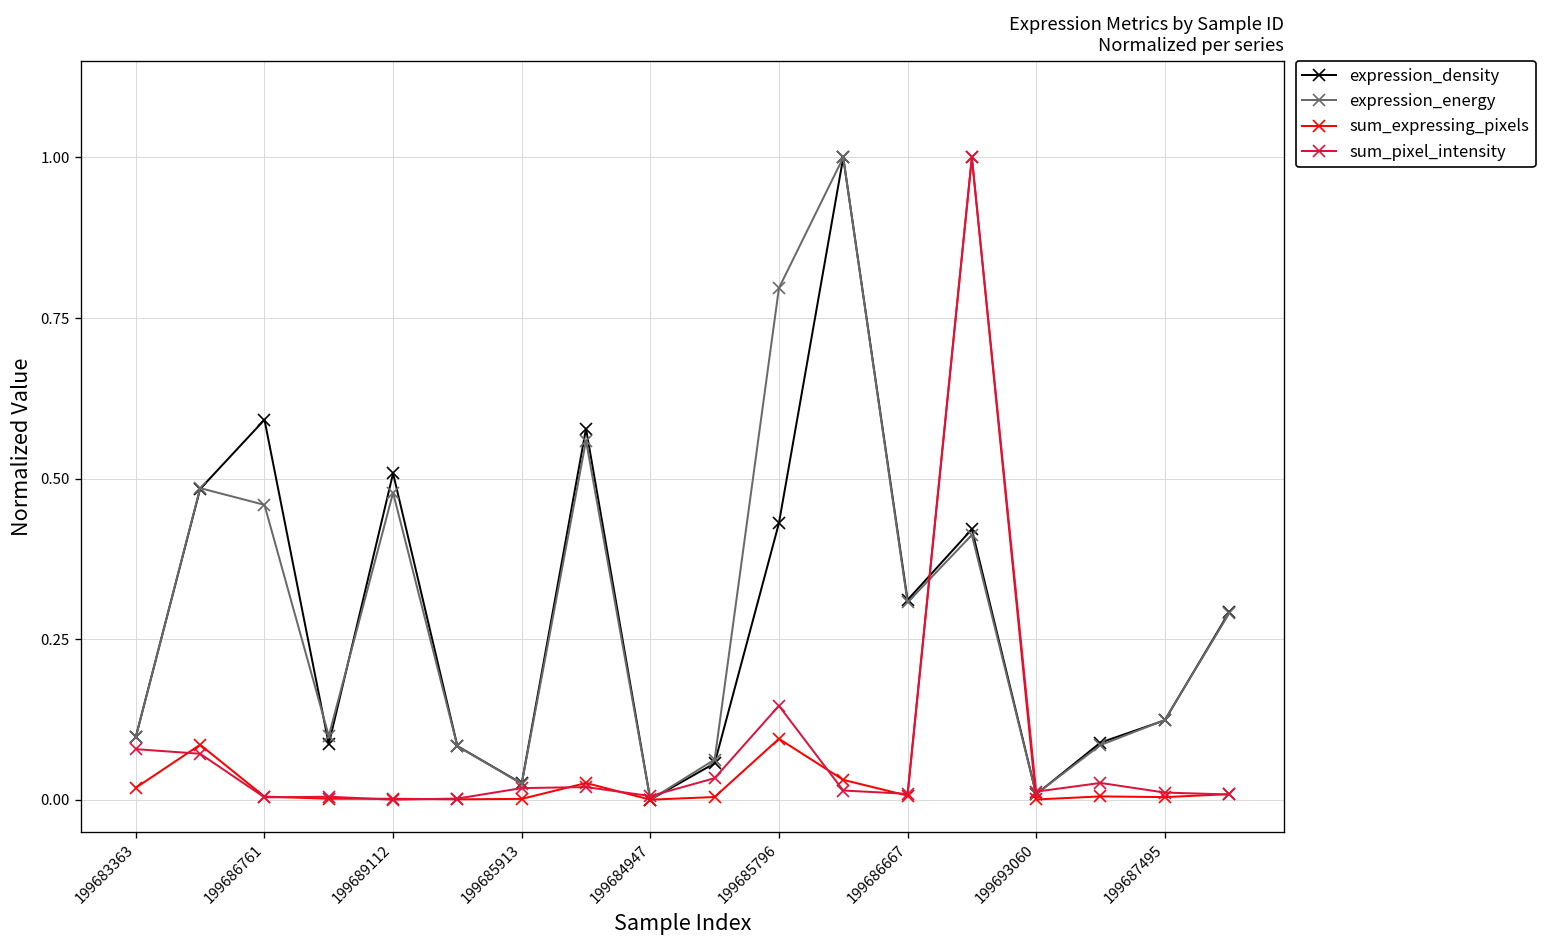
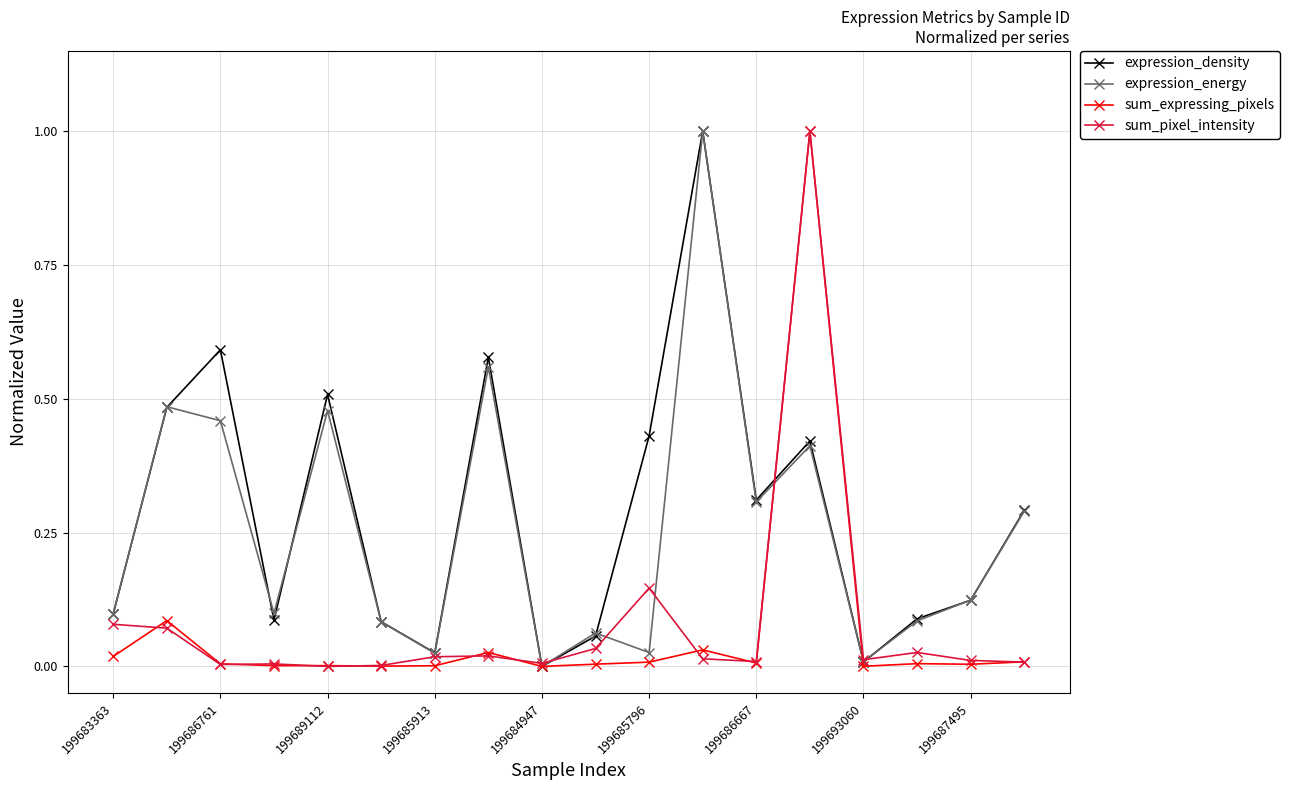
expression_energy, 199685796: 0.80 -> 0.03
sum_expressing_pixels, 199685796: 0.09 -> 0.01
